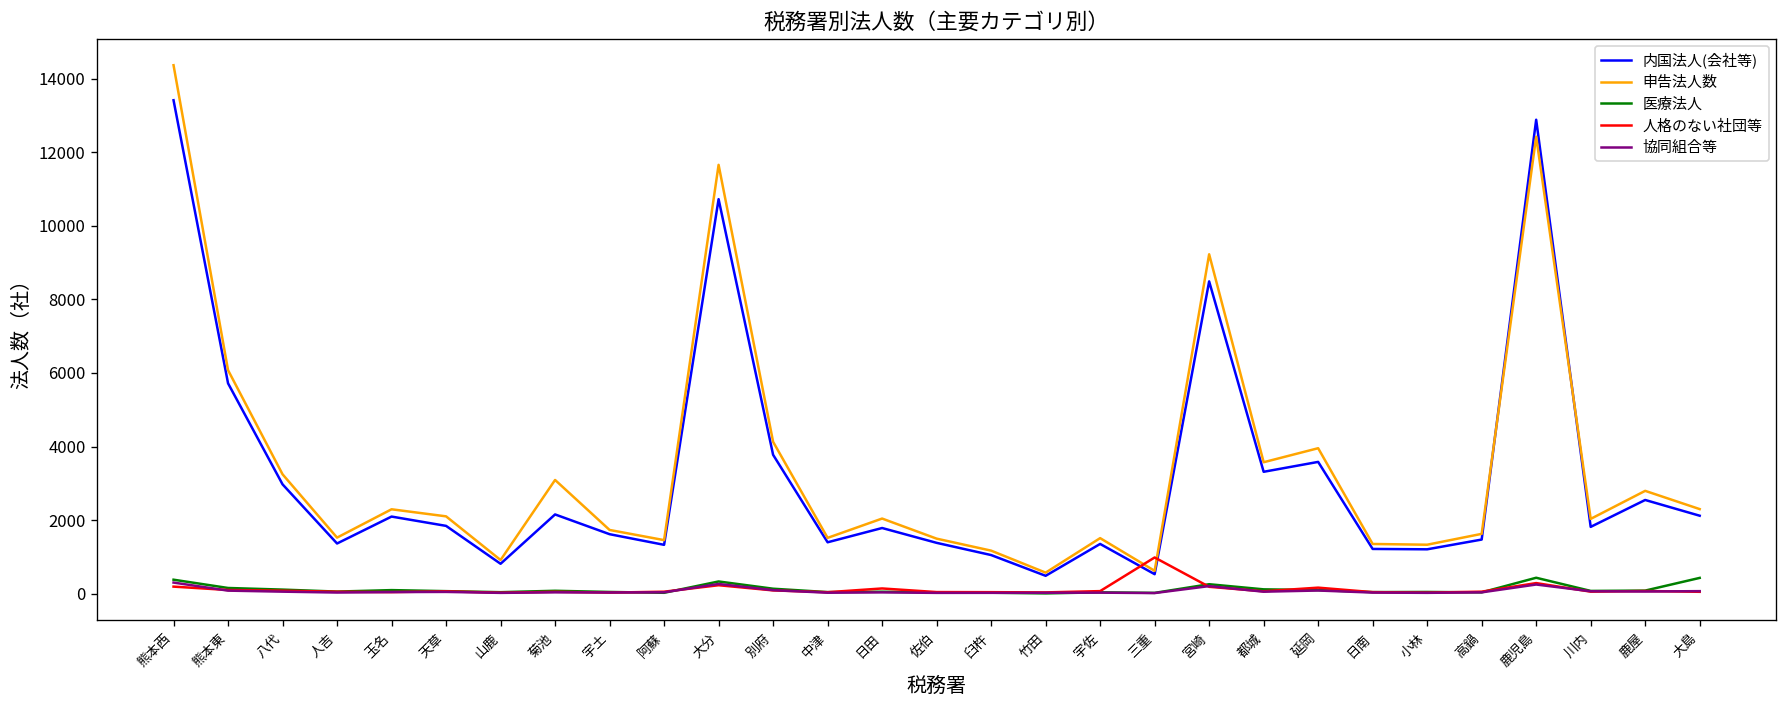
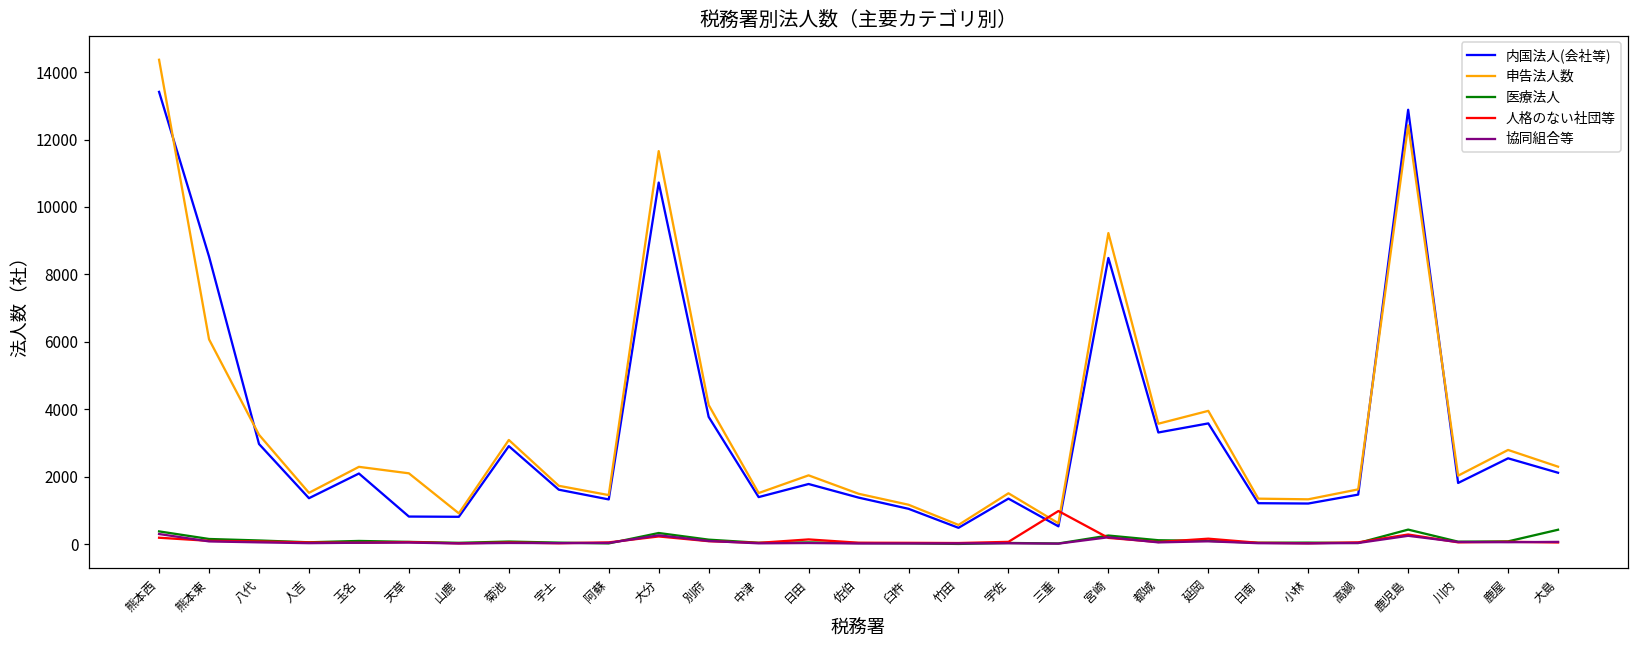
内国法人(会社等), 熊本東: 5700 -> 8500
内国法人(会社等), 天草: 1800 -> 800
内国法人(会社等), 菊池: 2200 -> 2900
